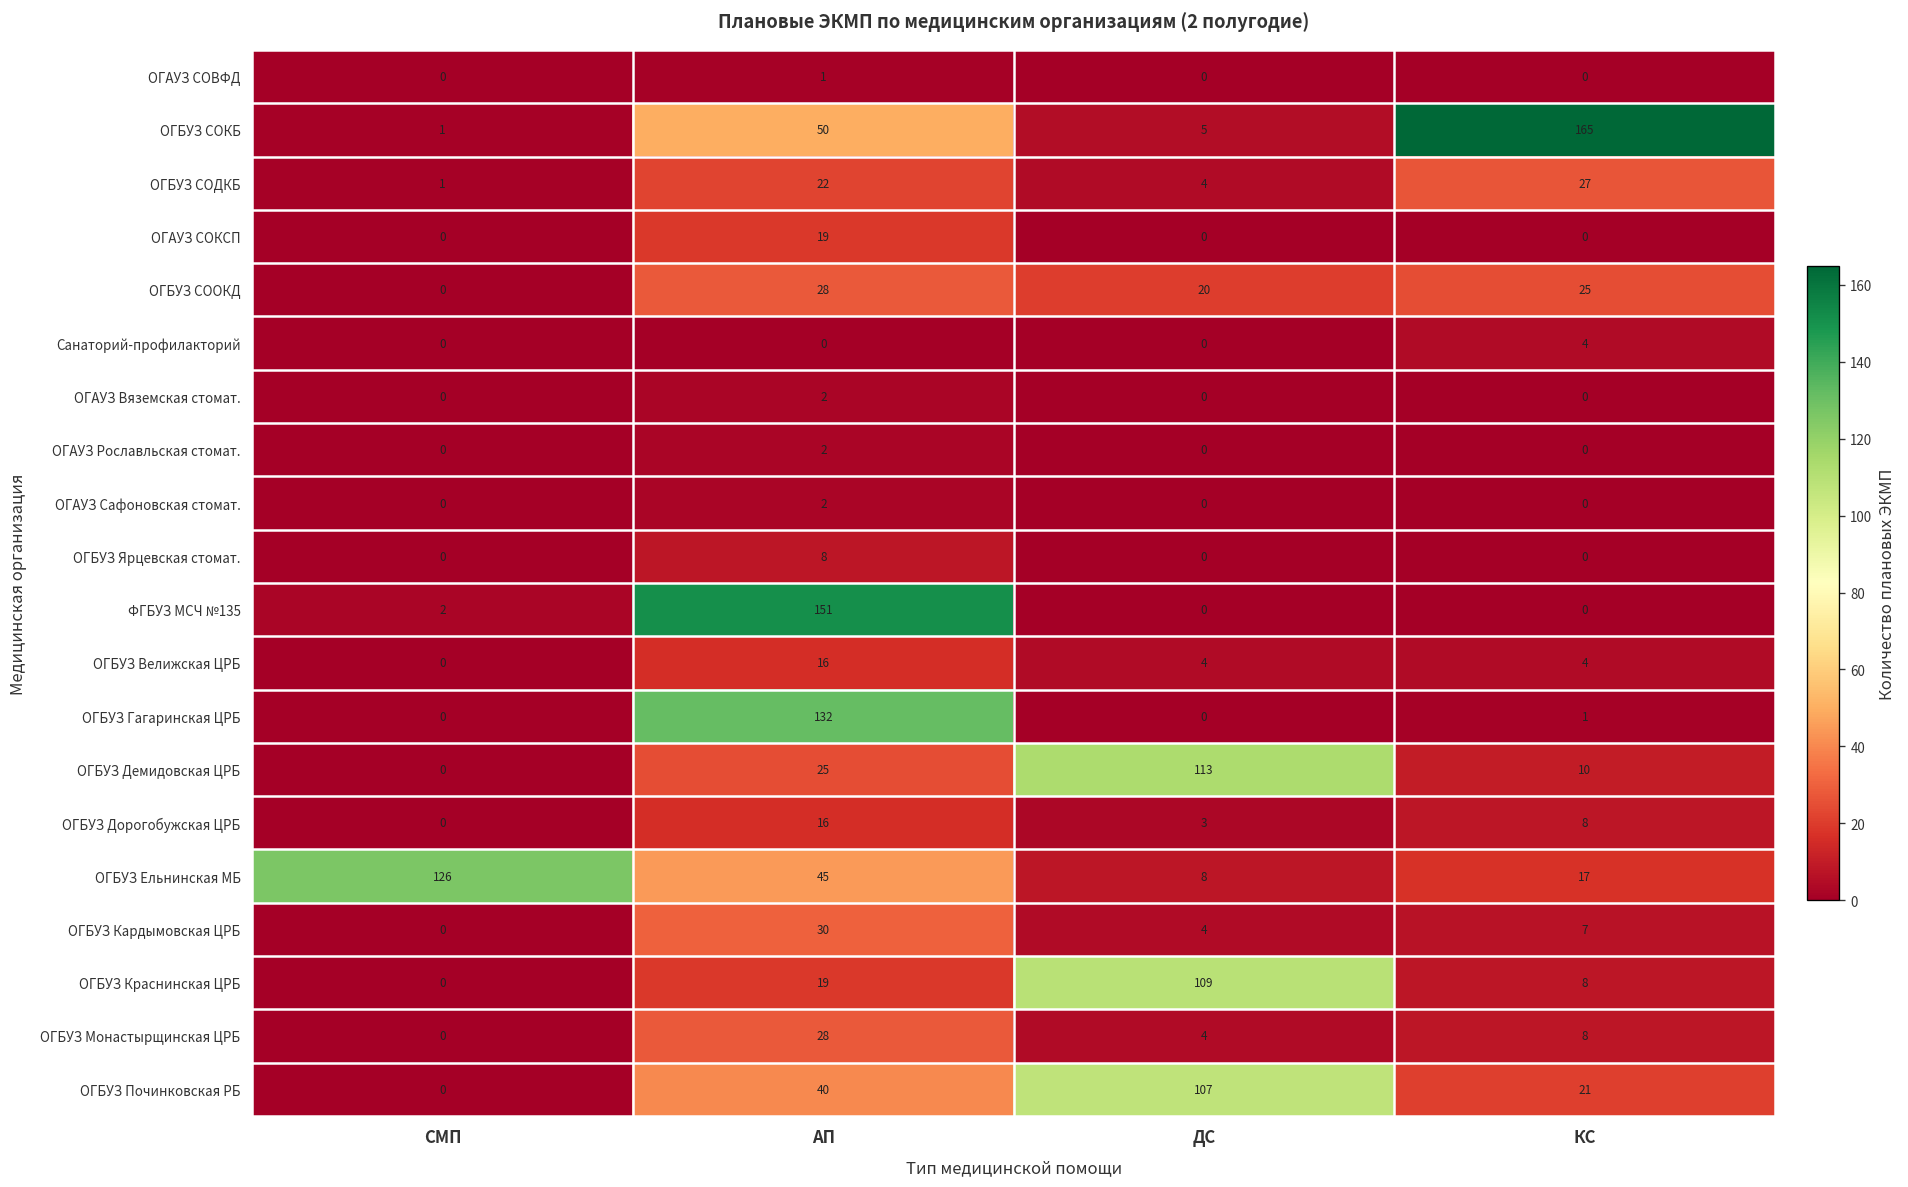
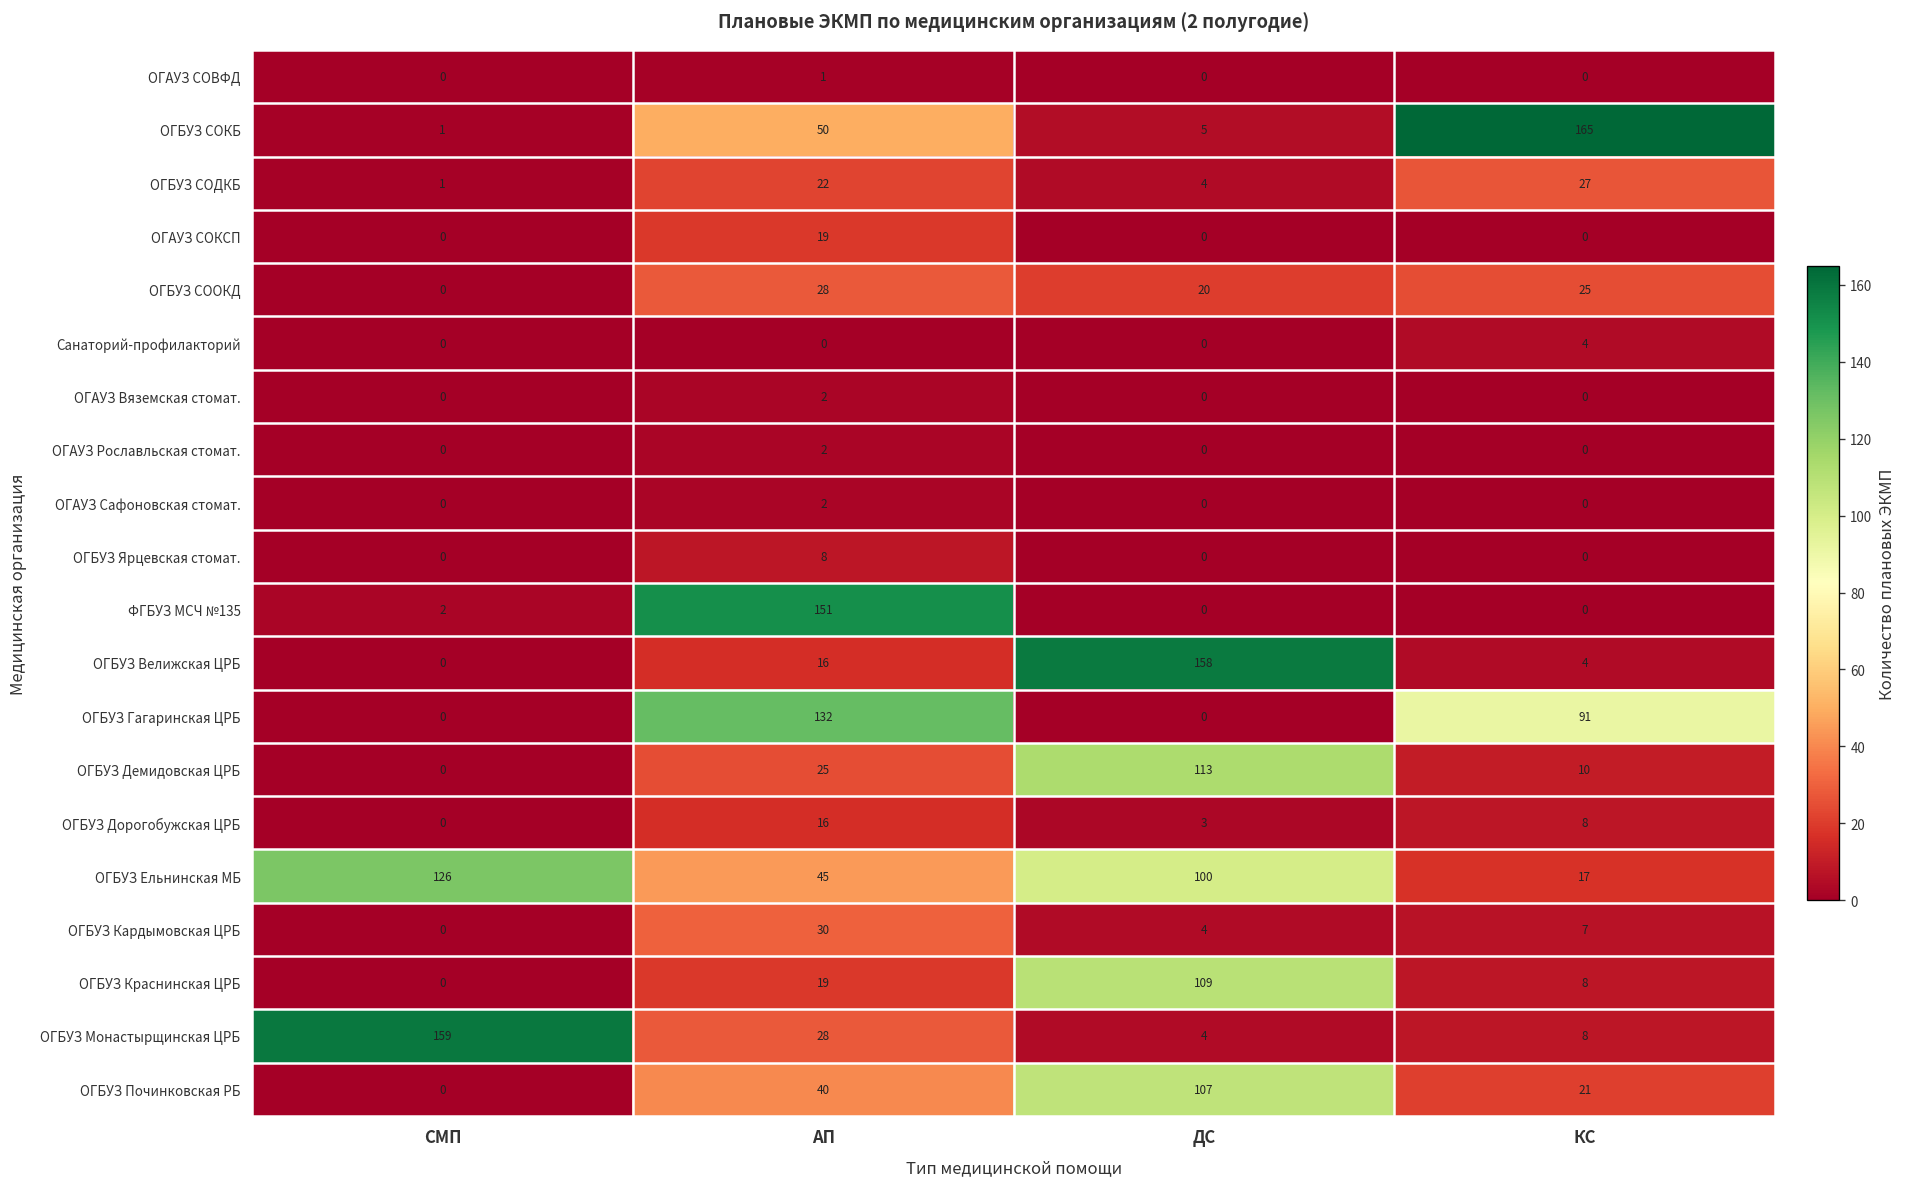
ОГБУЗ Велижская ЦРБ, ДС: 4 -> 158
ОГБУЗ Гагаринская ЦРБ, КС: 1 -> 91
ОГБУЗ Ельнинская МБ, ДС: 8 -> 100
ОГБУЗ Монастырщинская ЦРБ, СМП: 0 -> 159
